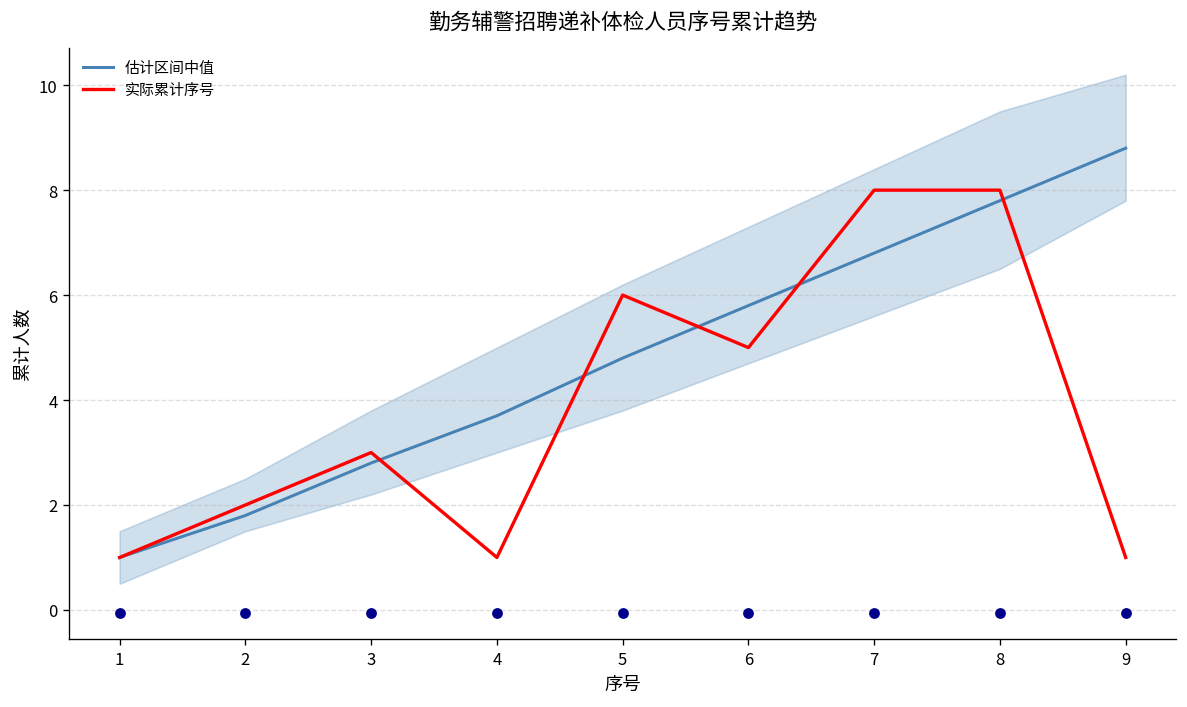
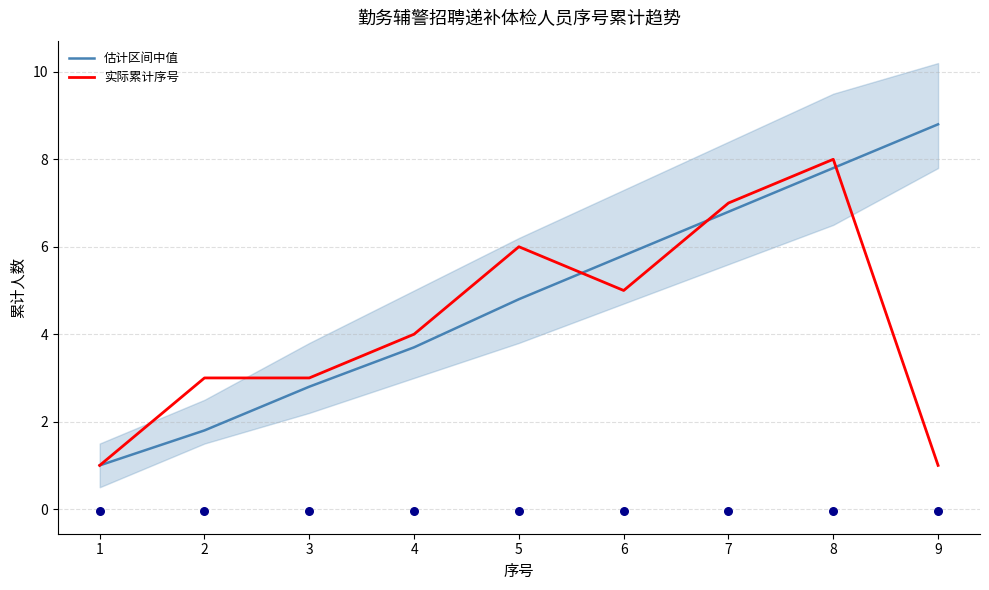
实际累计序号, 2: 2 -> 3
实际累计序号, 4: 1 -> 4
实际累计序号, 7: 8 -> 7
